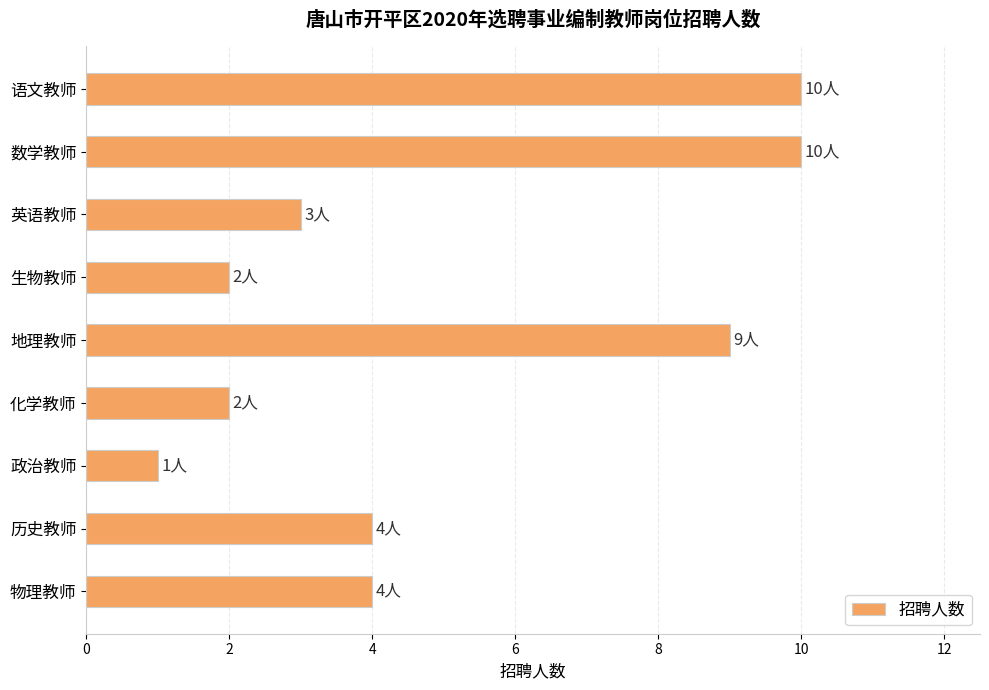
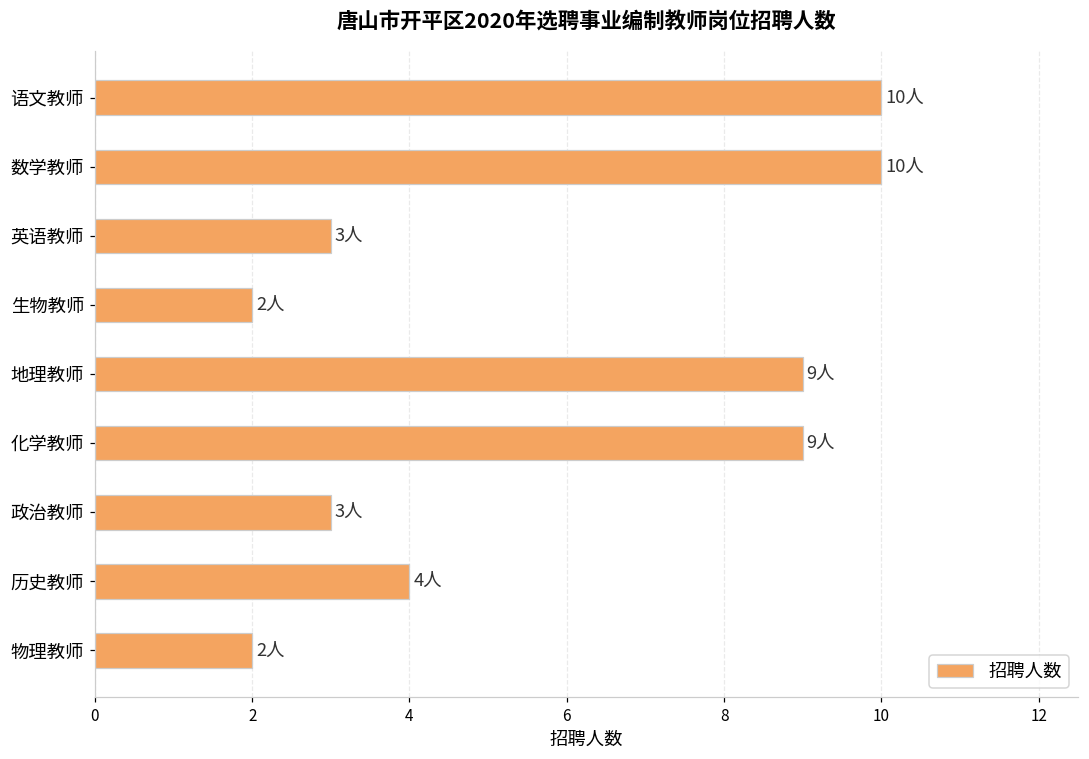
化学教师: 2人 -> 9人
政治教师: 1人 -> 3人
物理教师: 4人 -> 2人
